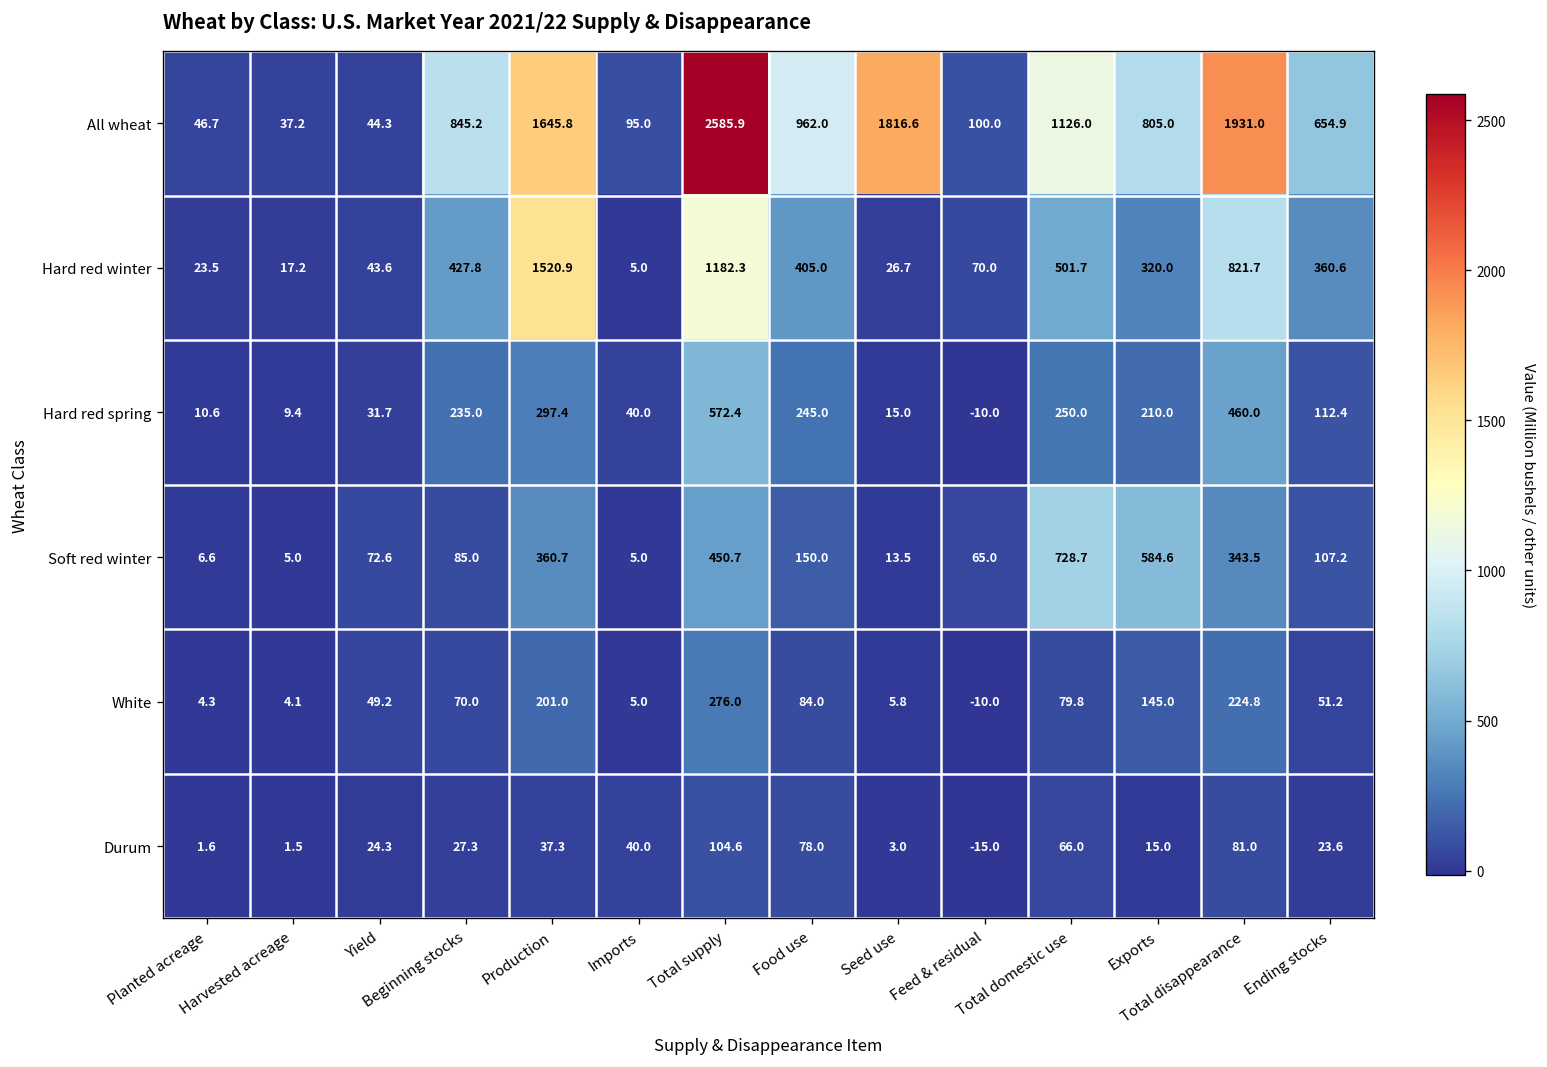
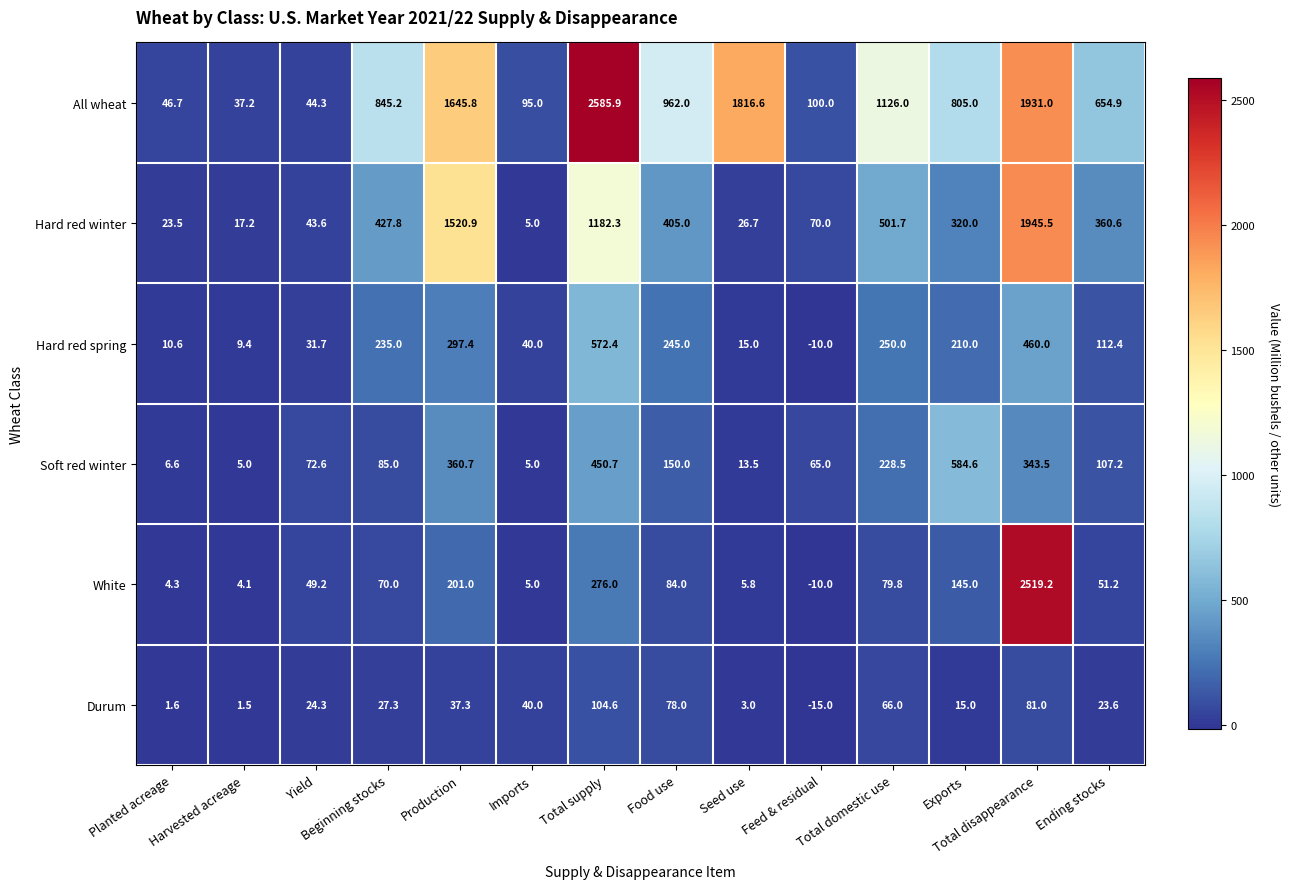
Hard red winter, Total disappearance: 821.7 -> 1945.5
Soft red winter, Total domestic use: 728.7 -> 228.5
White, Total disappearance: 224.8 -> 2519.2
